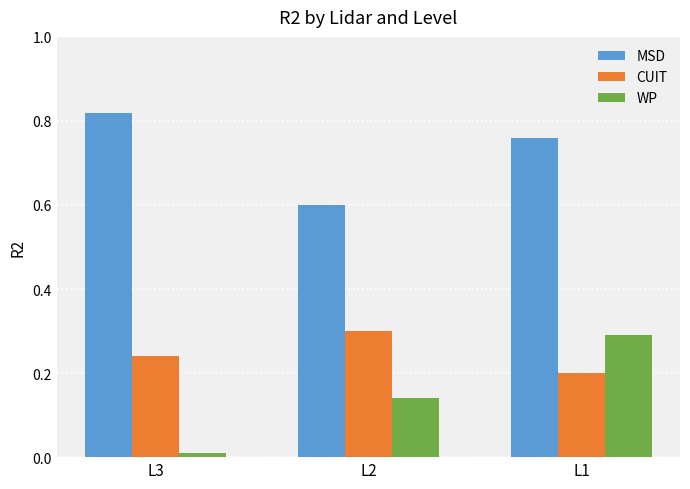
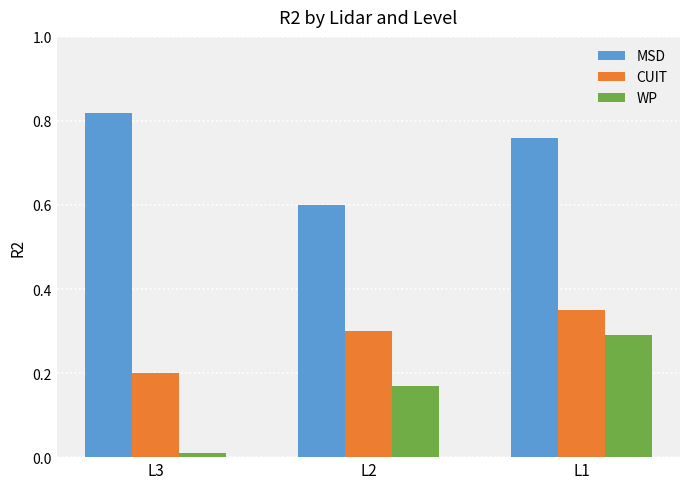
CUIT, L3: 0.24 -> 0.20
WP, L2: 0.14 -> 0.17
CUIT, L1: 0.20 -> 0.35
